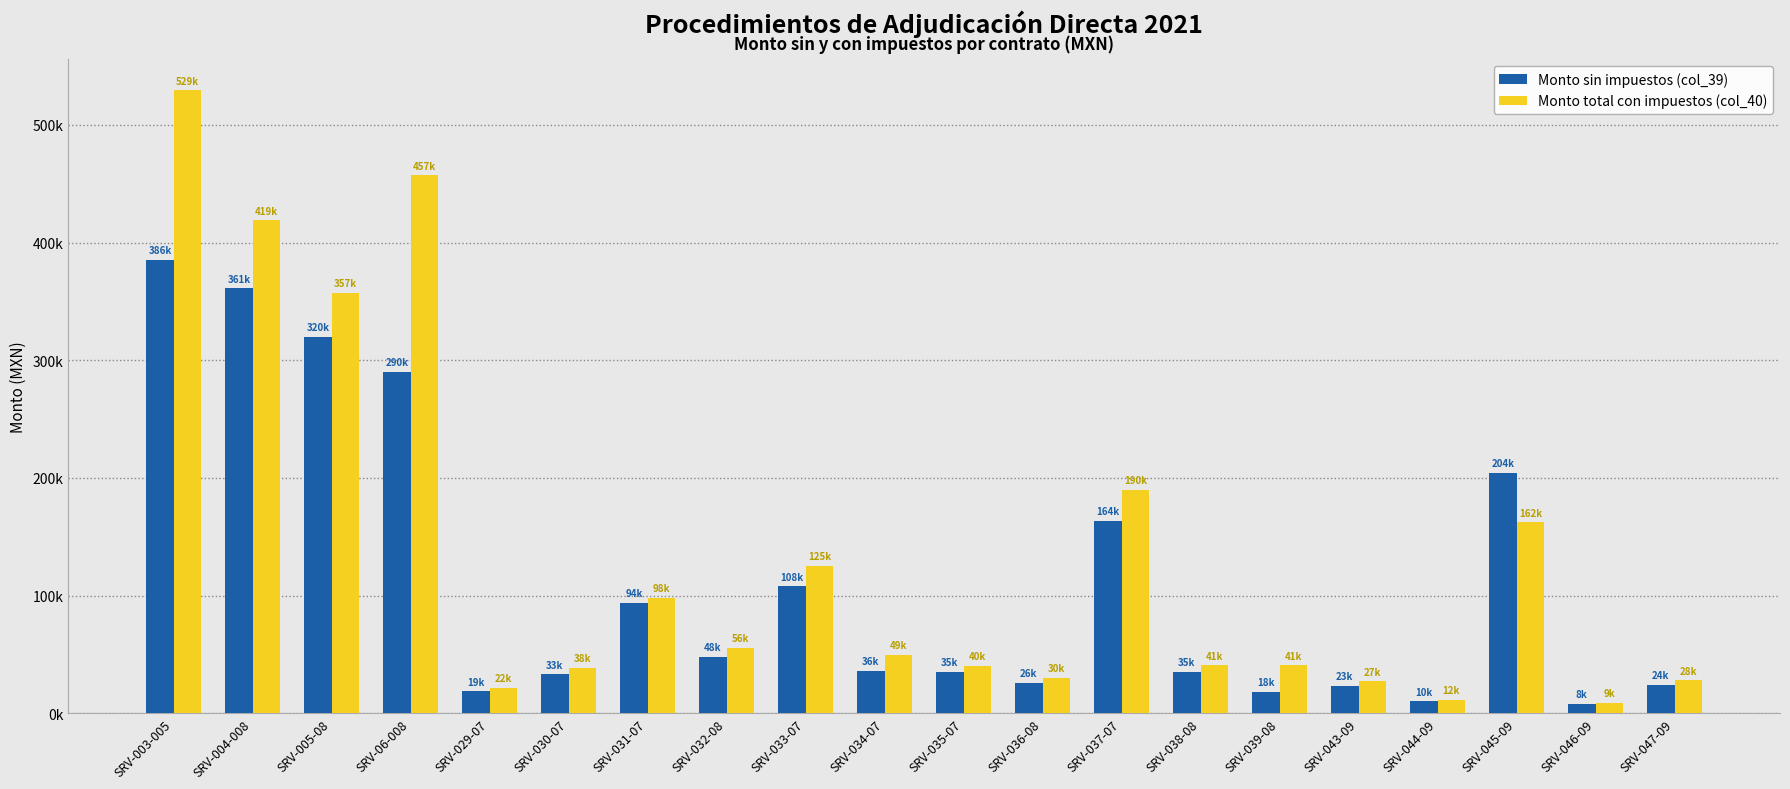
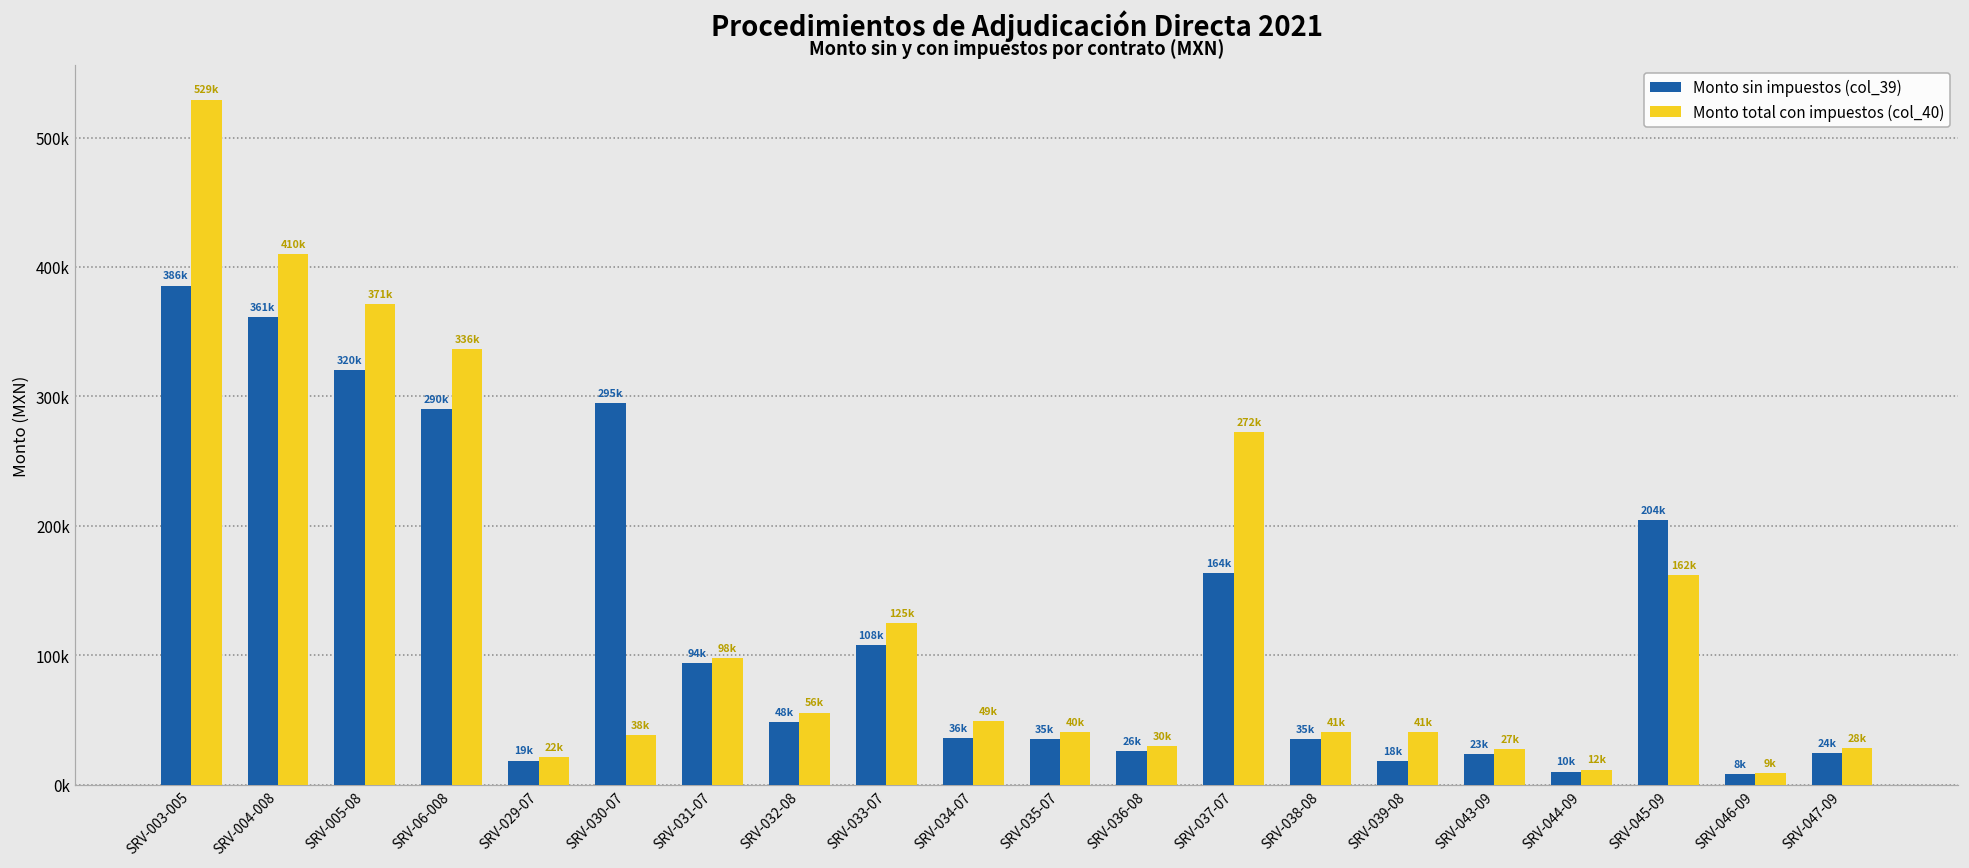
Monto total con impuestos (col_40), SRV-004-008: 419k -> 410k
Monto total con impuestos (col_40), SRV-005-08: 357k -> 371k
Monto total con impuestos (col_40), SRV-06-008: 457k -> 336k
Monto sin impuestos (col_39), SRV-030-07: 33k -> 295k
Monto total con impuestos (col_40), SRV-037-07: 190k -> 272k
